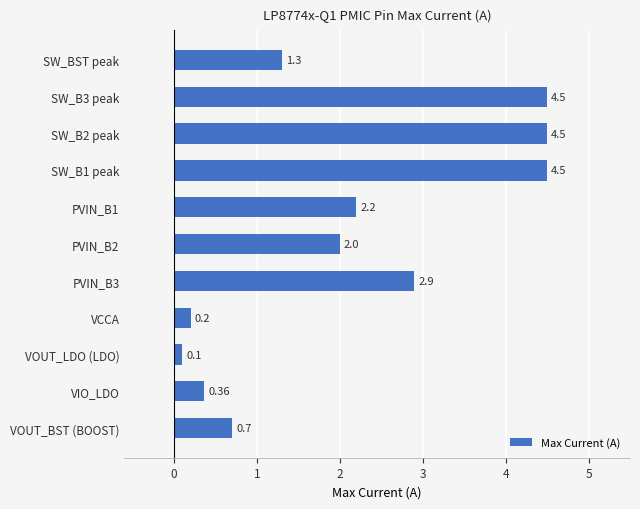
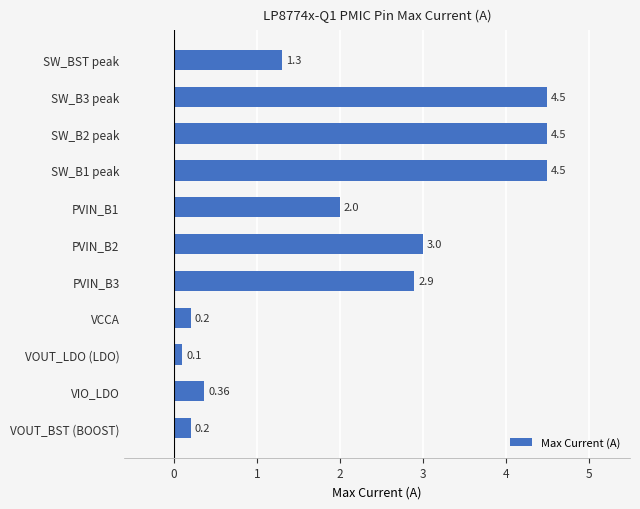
PVIN_B1: 2.2 -> 2.0
PVIN_B2: 2.0 -> 3.0
VOUT_BST (BOOST): 0.7 -> 0.2
